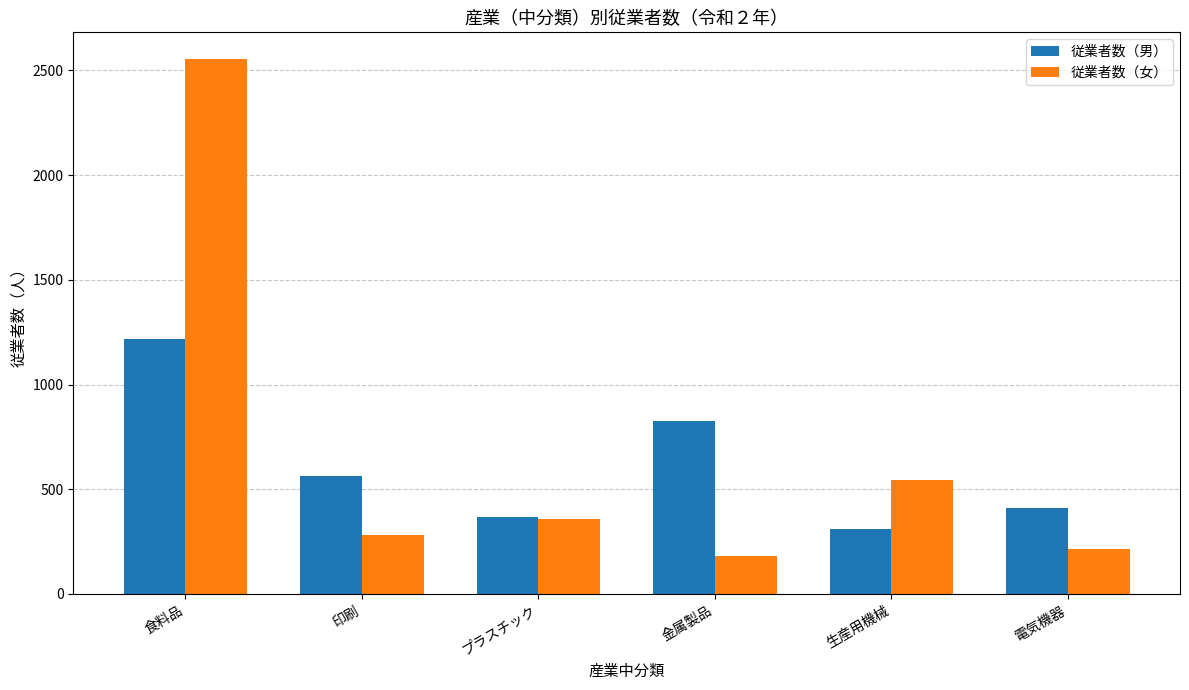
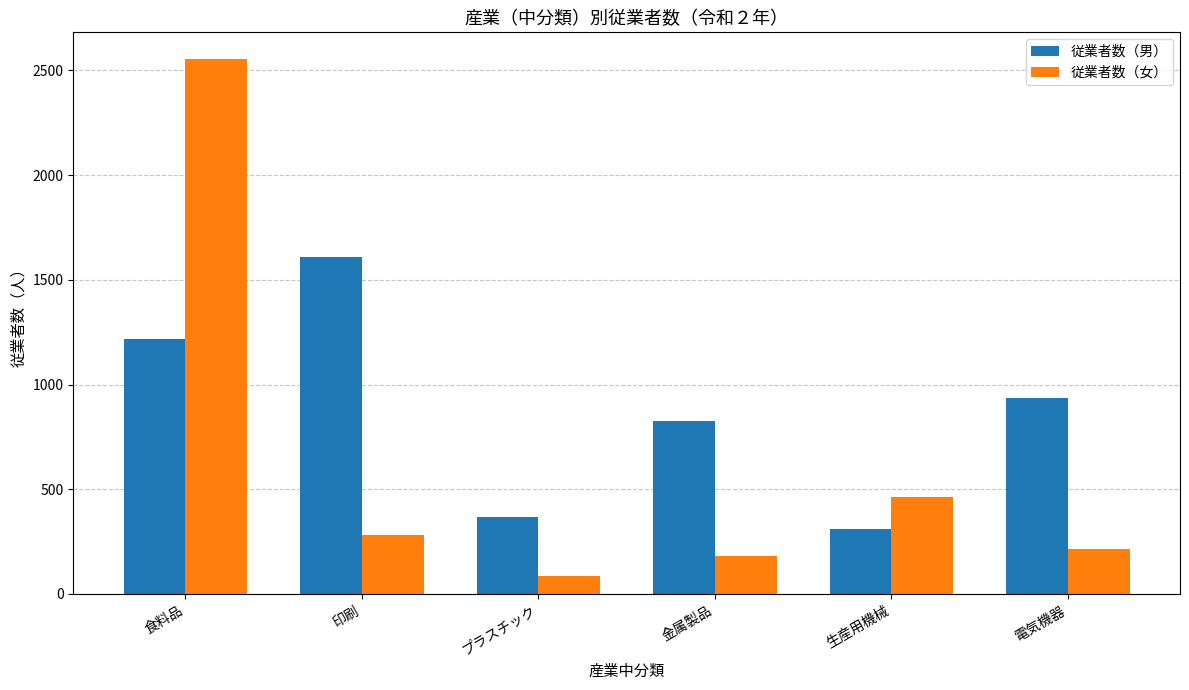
従業者数（男）, 印刷: 570 -> 1610
従業者数（女）, プラスチック: 360 -> 90
従業者数（女）, 生産用機械: 540 -> 470
従業者数（男）, 電気機器: 410 -> 940
